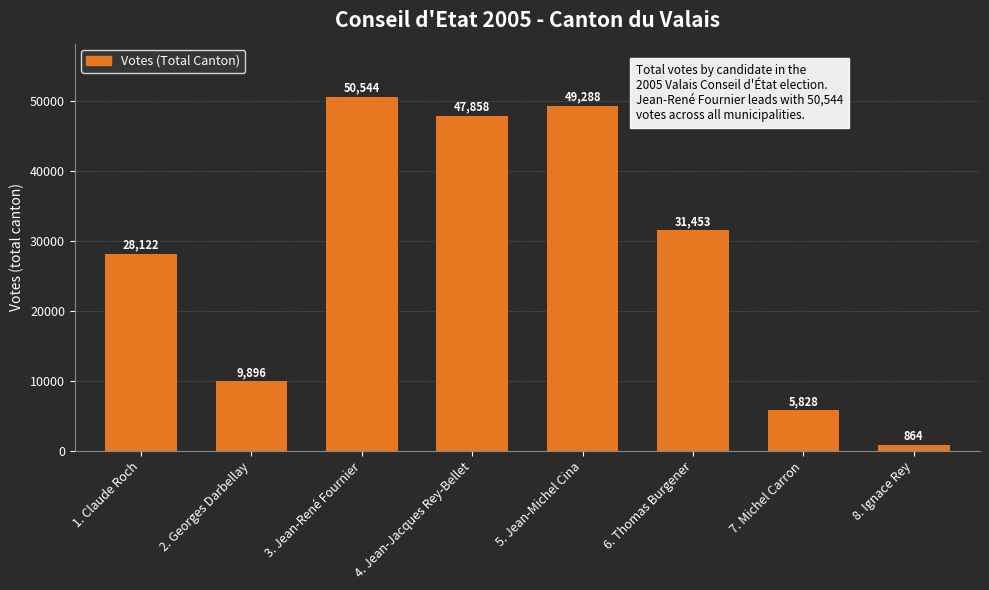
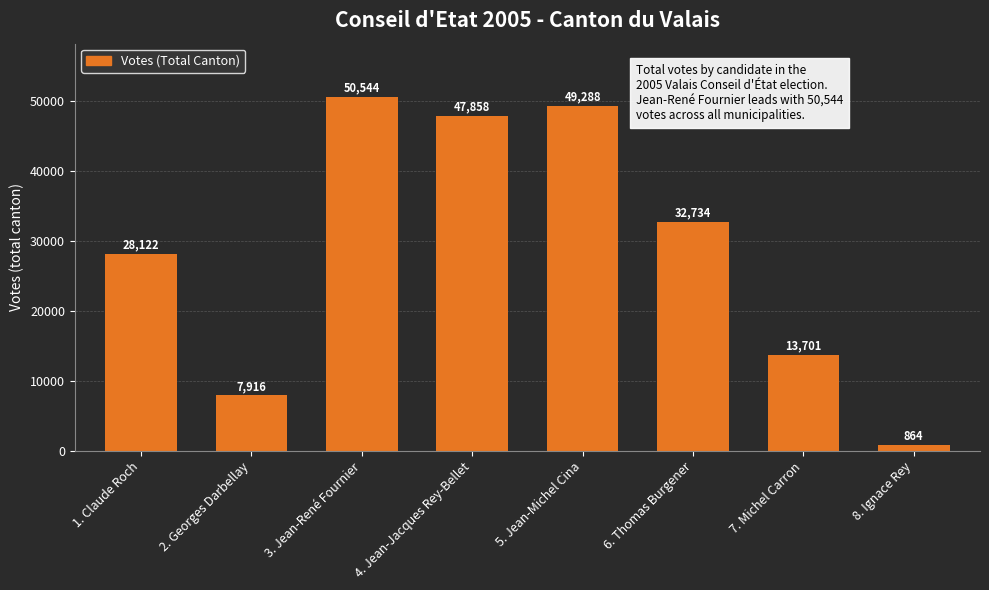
2. Georges Darbellay: 9,896 -> 7,916
6. Thomas Burgener: 31,453 -> 32,734
7. Michel Carron: 5,828 -> 13,701
